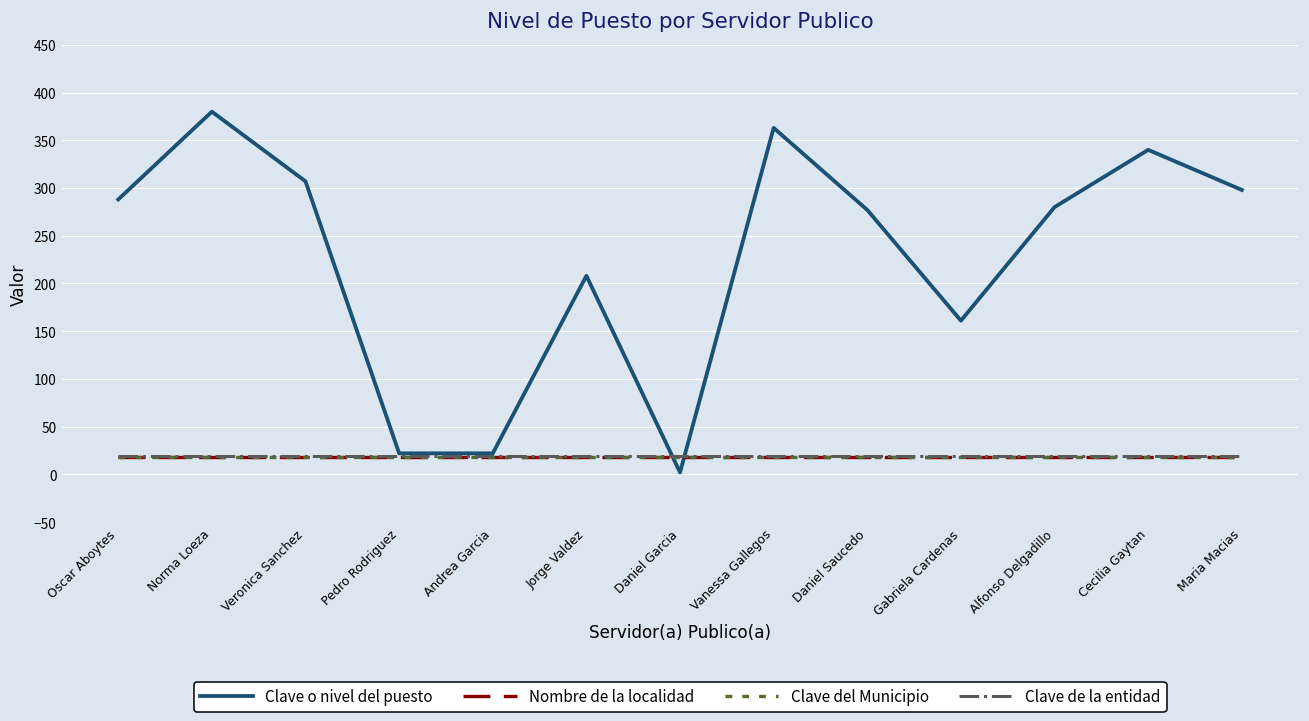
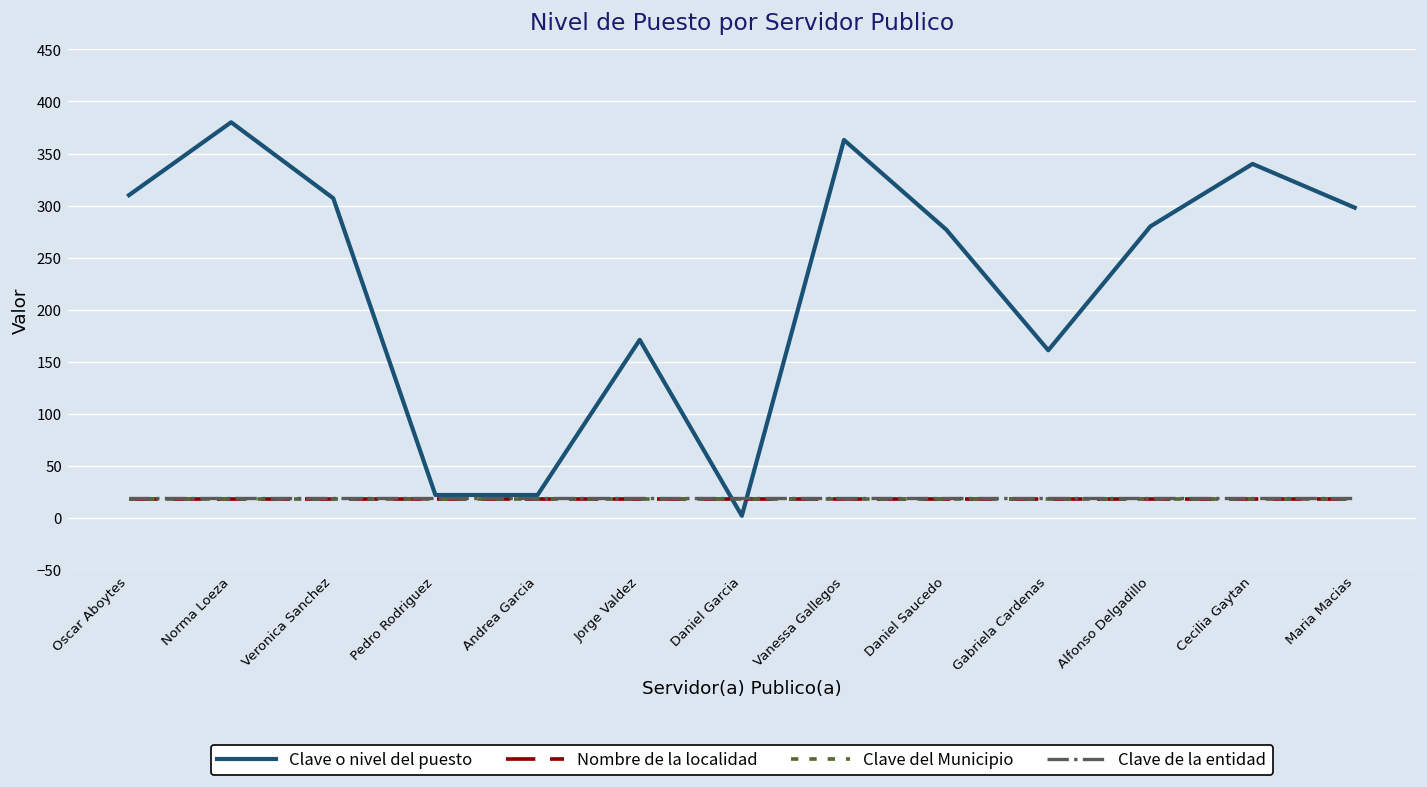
Clave o nivel del puesto, Oscar Aboytes: 290 -> 310
Clave o nivel del puesto, Jorge Valdez: 210 -> 170
